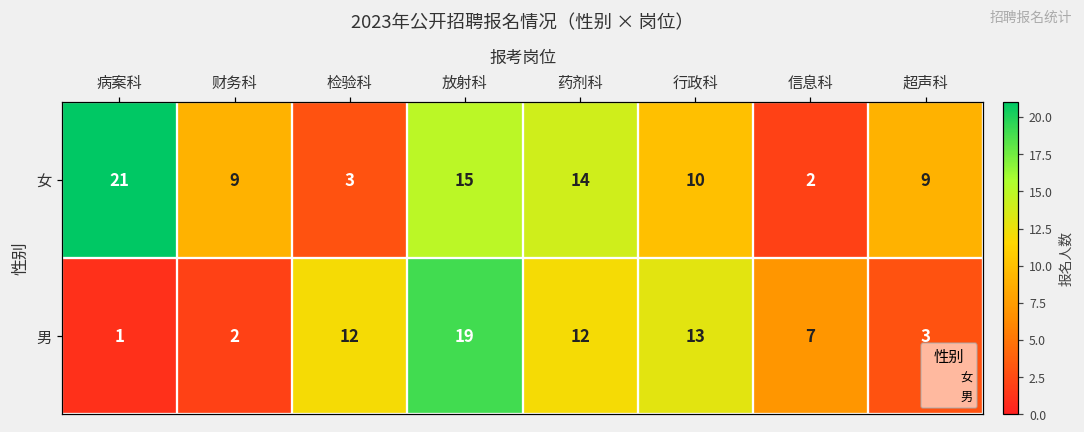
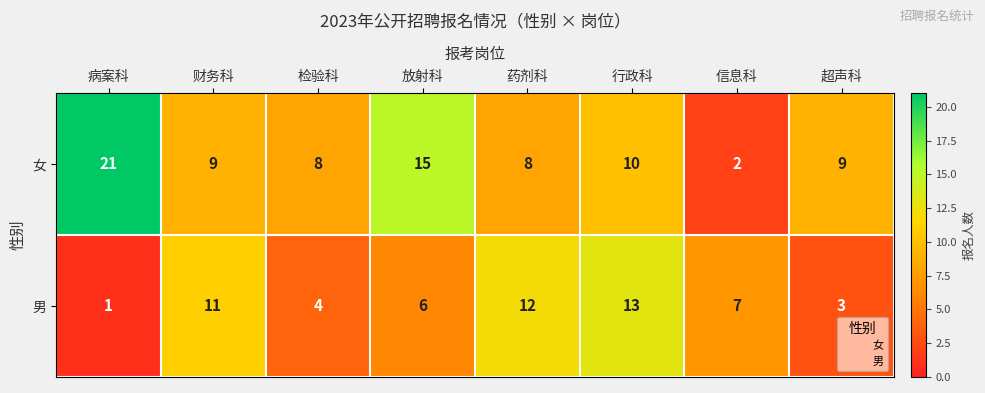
女, 检验科: 3 -> 8
女, 药剂科: 14 -> 8
男, 财务科: 2 -> 11
男, 检验科: 12 -> 4
男, 放射科: 19 -> 6
